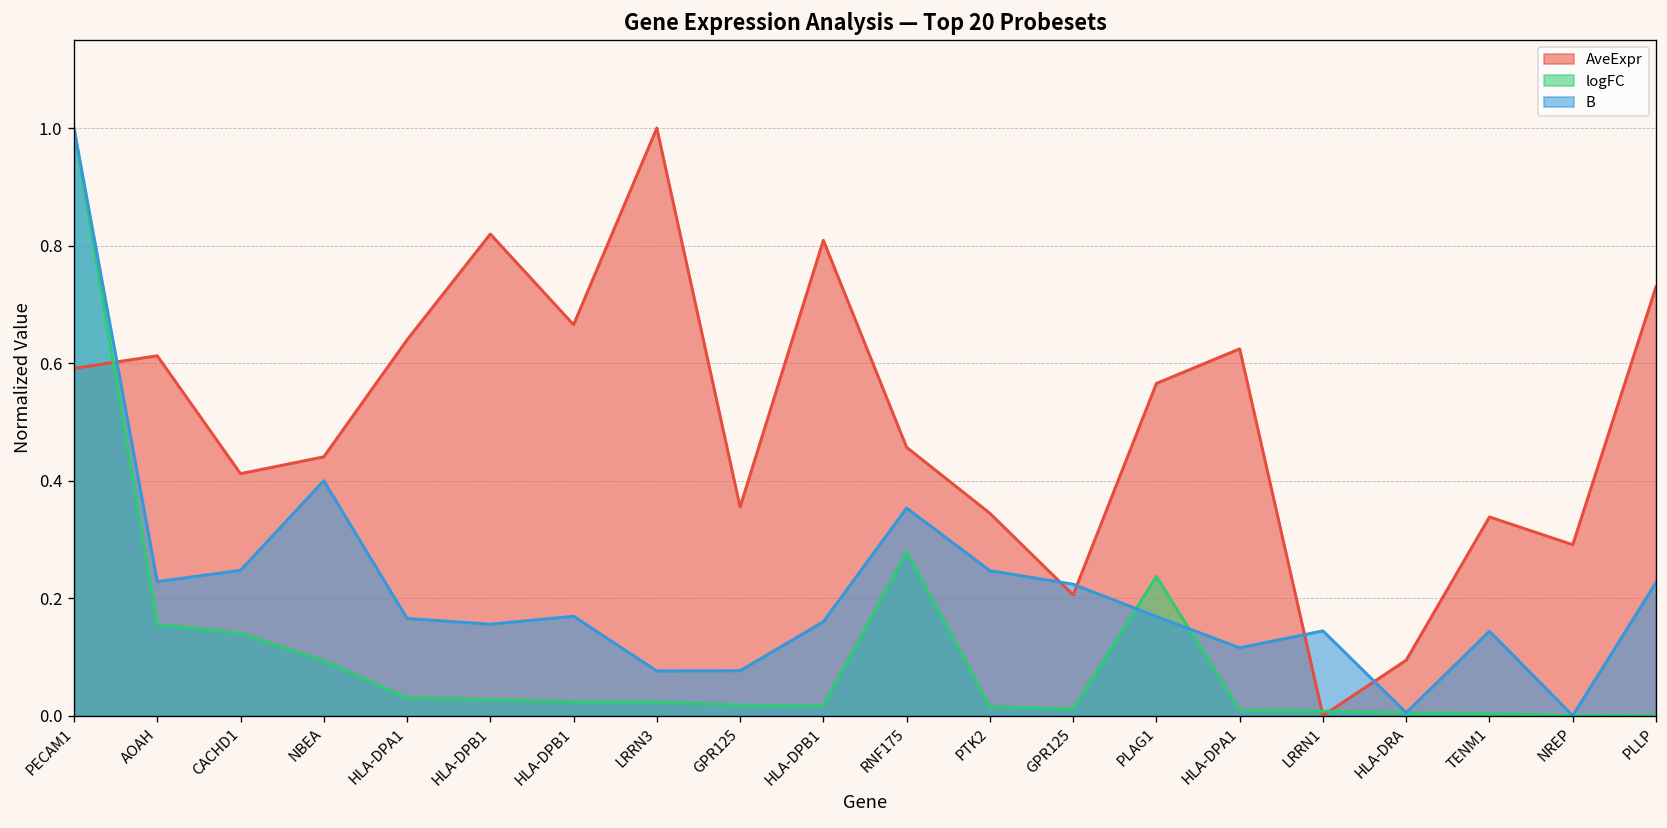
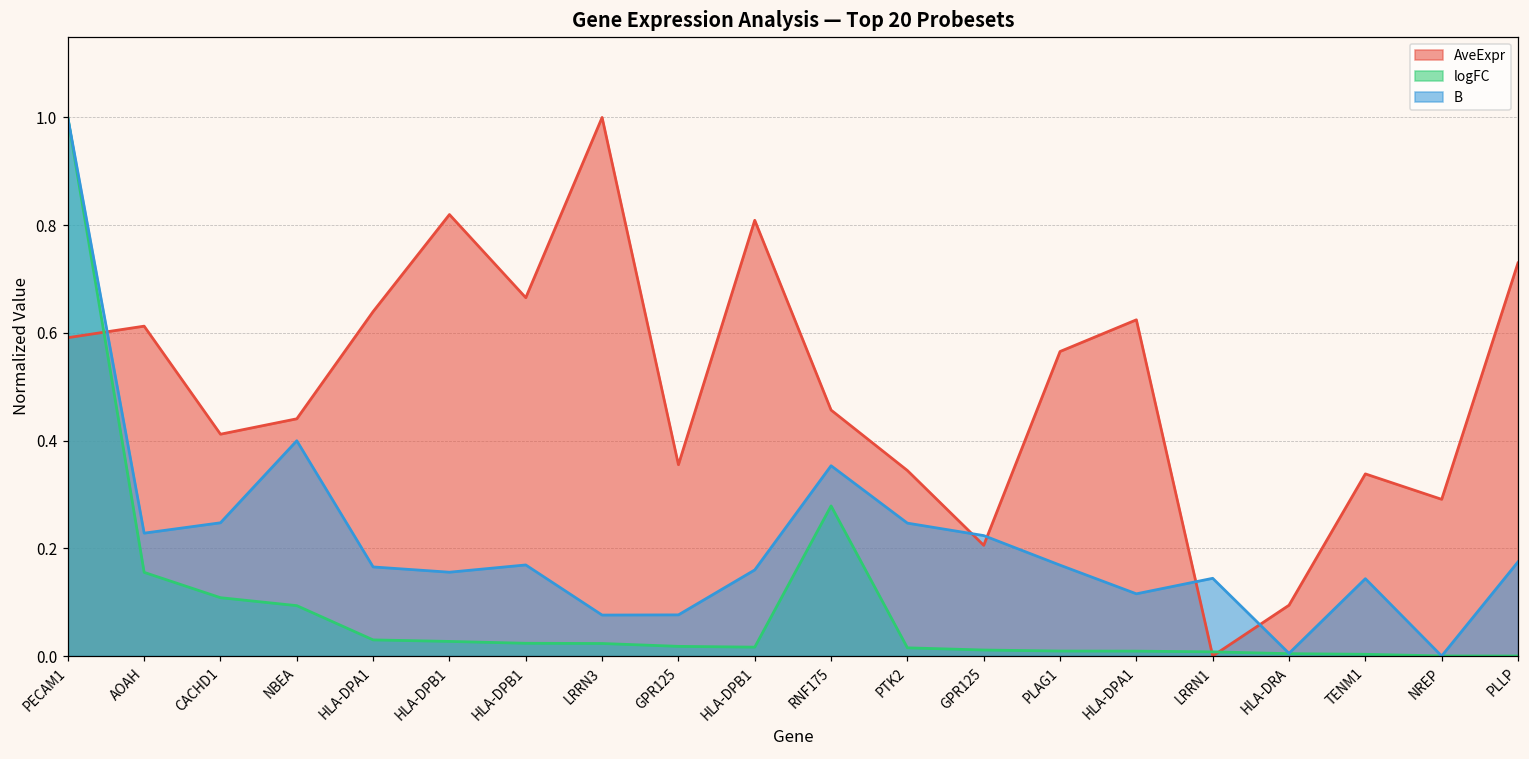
logFC, CACHD1: 0.14 -> 0.11
logFC, PLAG1: 0.24 -> 0.01
B, PLLP: 0.23 -> 0.17
